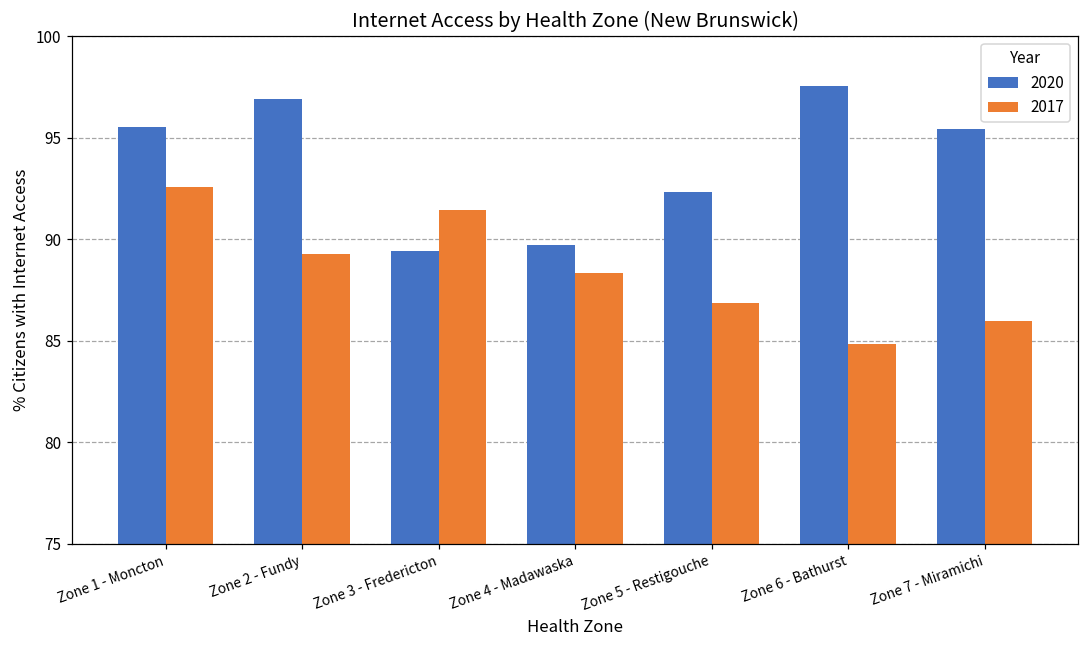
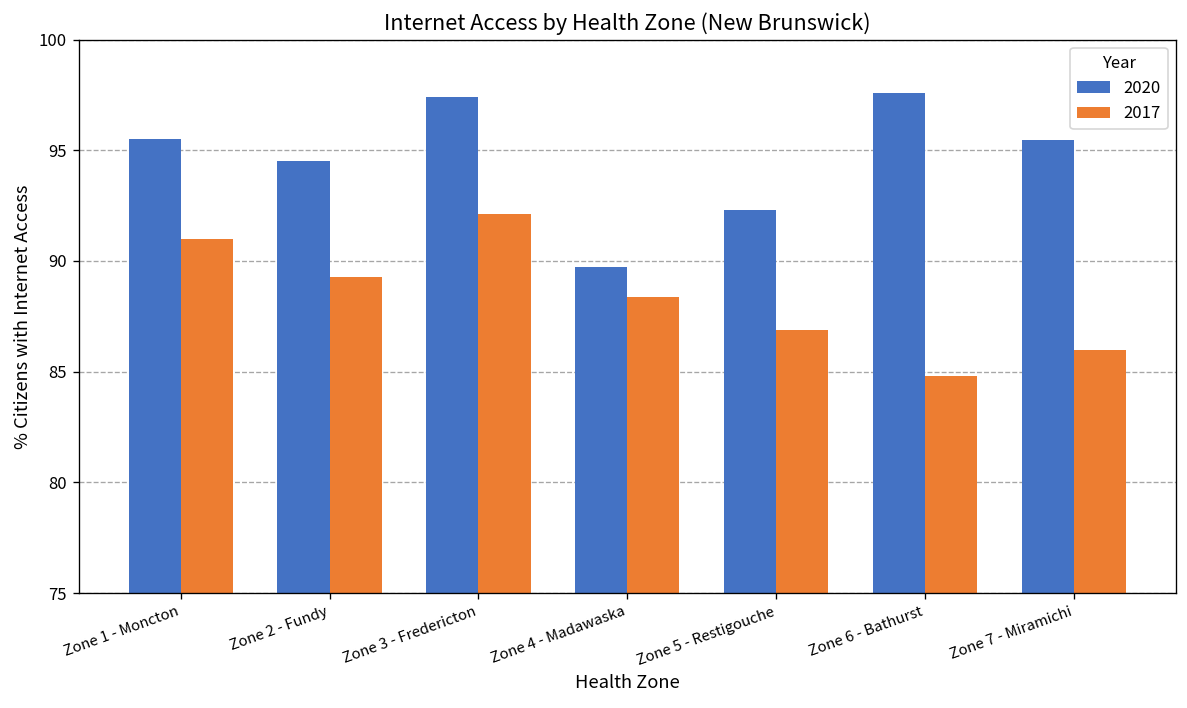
2017, Zone 1 - Moncton: 92.6 -> 91.0
2020, Zone 2 - Fundy: 96.9 -> 94.5
2020, Zone 3 - Fredericton: 89.4 -> 97.4
2017, Zone 3 - Fredericton: 91.4 -> 92.1
